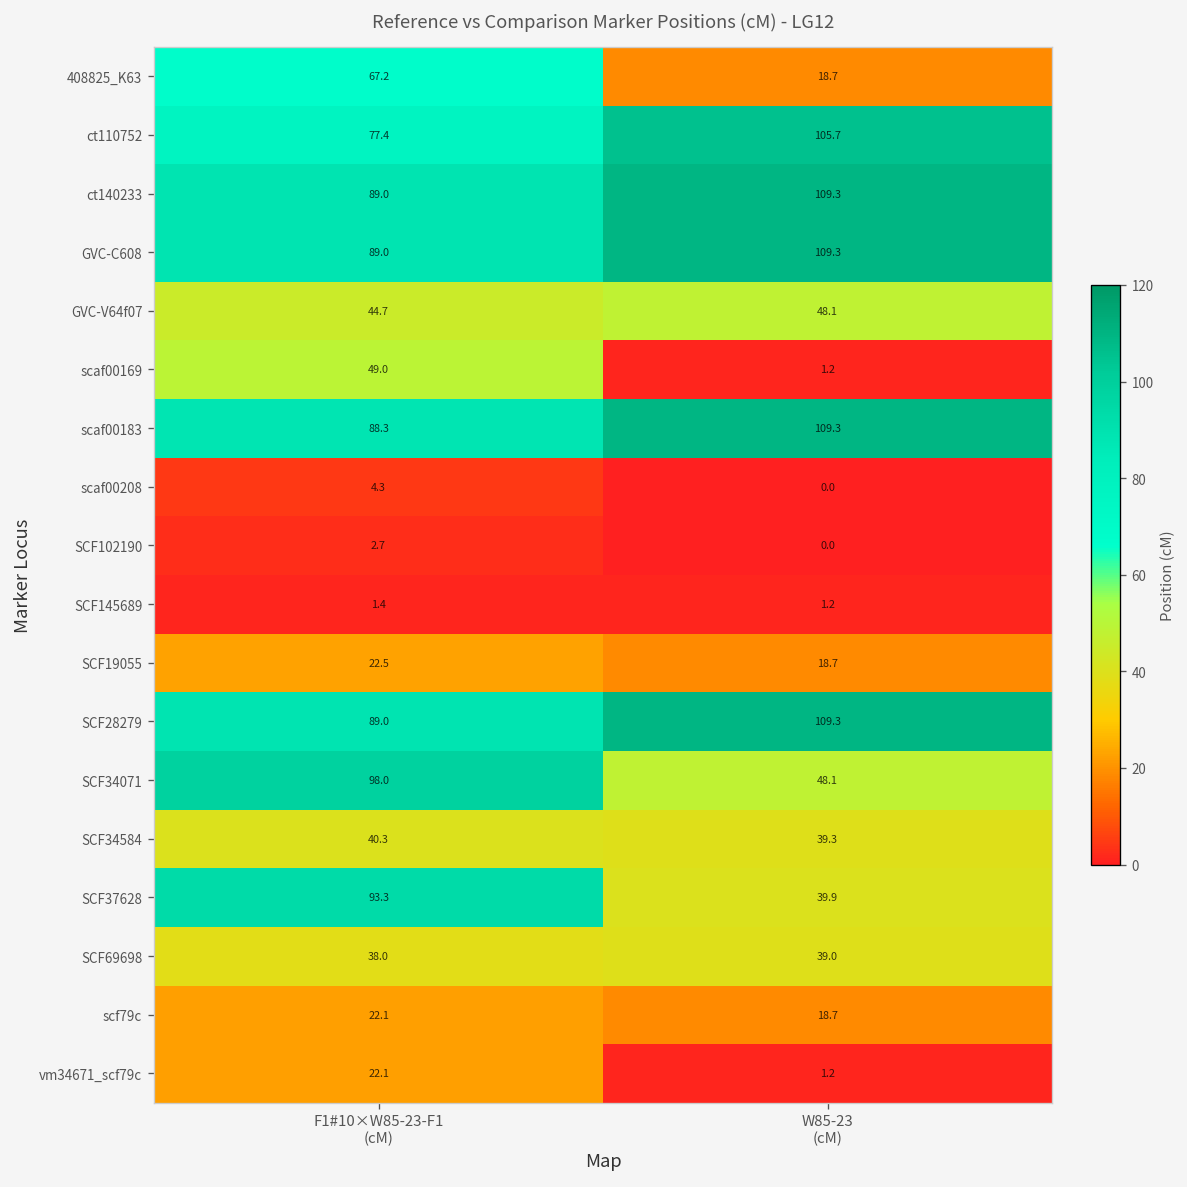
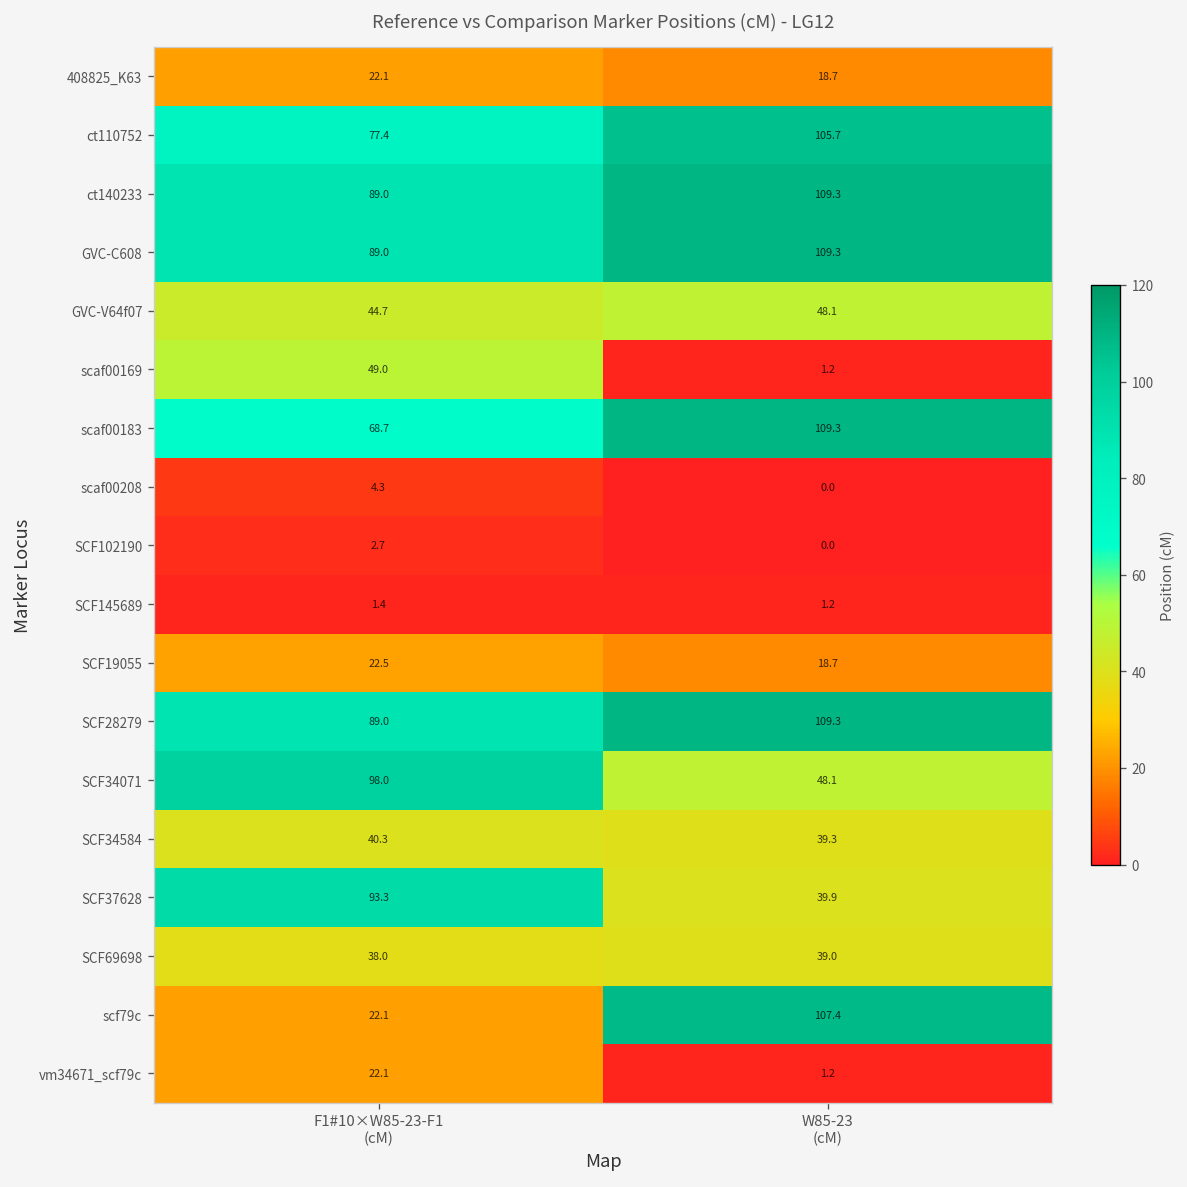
408825_K63, F1#10×W85-23-F1 (cM): 67.2 -> 22.1
scaf00183, F1#10×W85-23-F1 (cM): 88.3 -> 68.7
scf79c, W85-23 (cM): 18.7 -> 107.4
